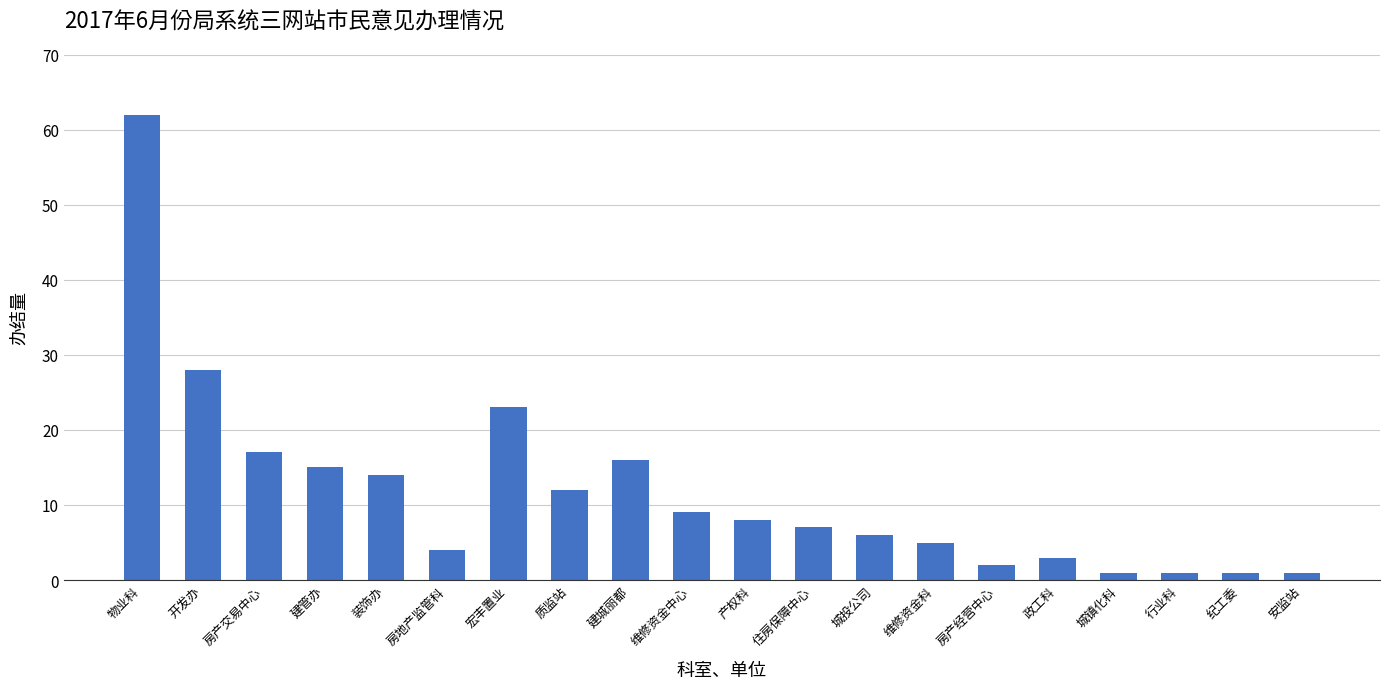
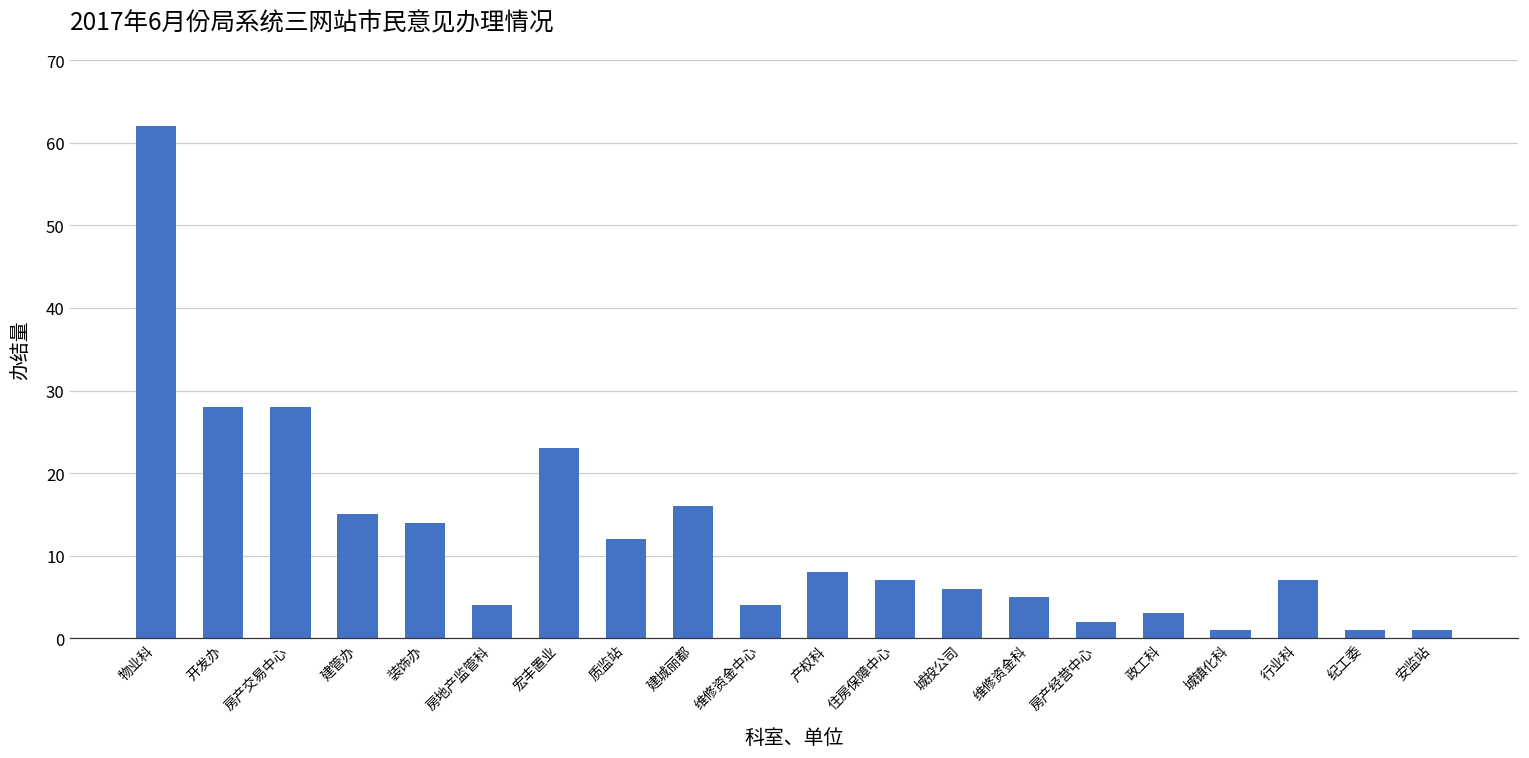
房产交易中心: 17 -> 28
维修资金中心: 9 -> 4
行业科: 1 -> 7
